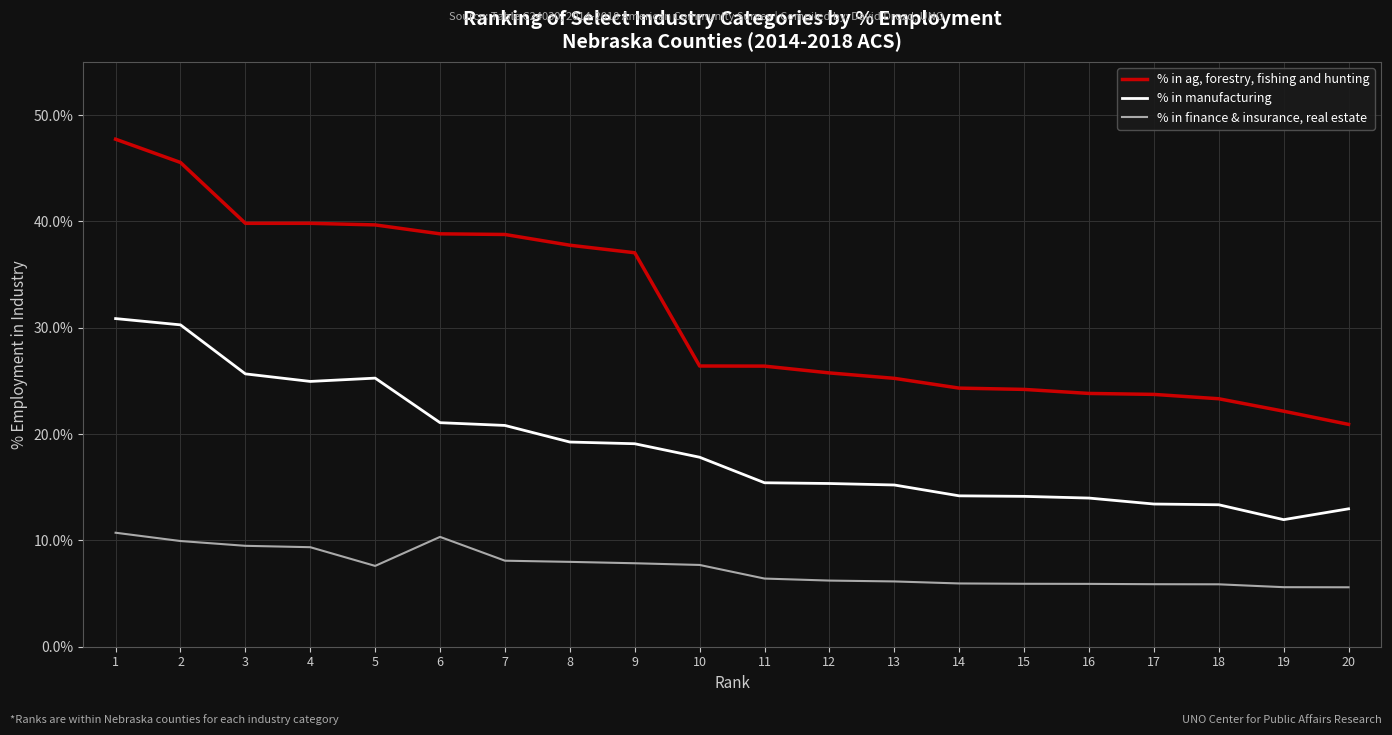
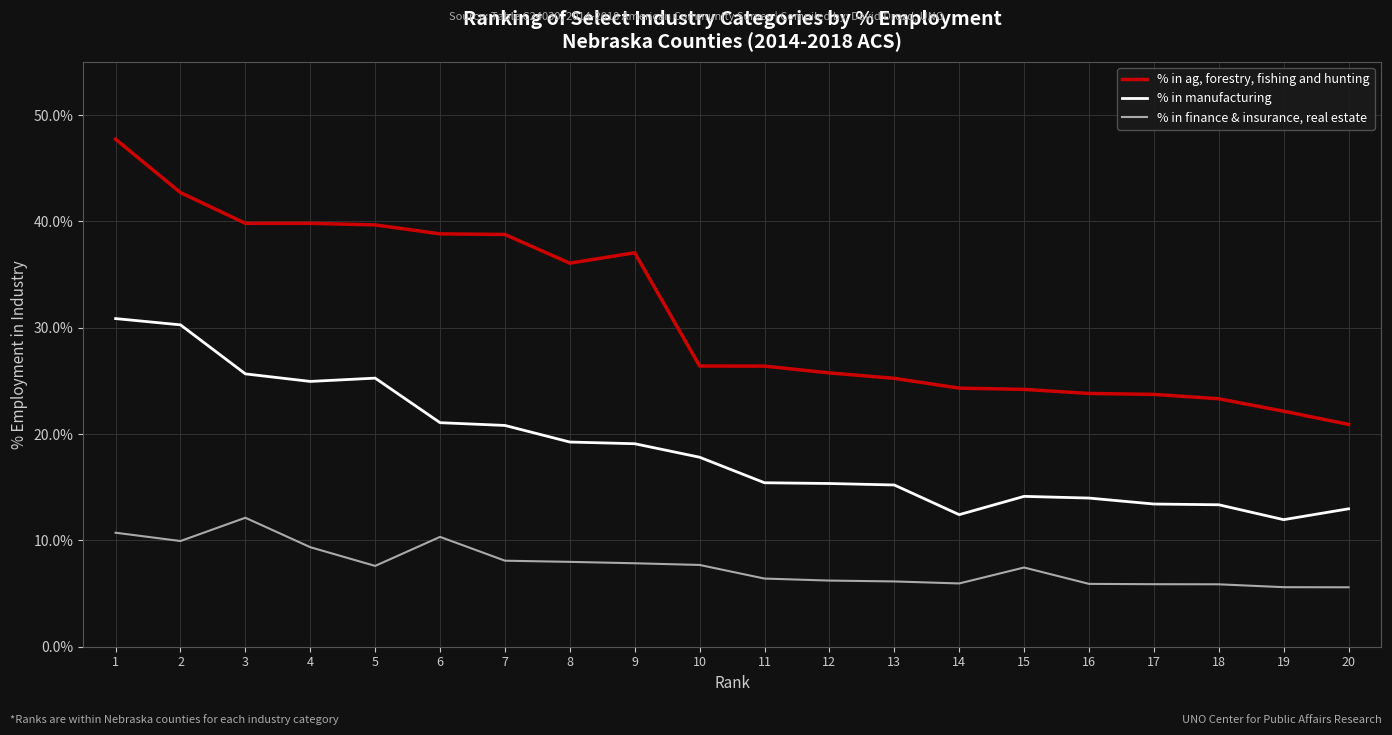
% in ag, forestry, fishing and hunting, 2: 45.5% -> 42.7%
% in finance & insurance, real estate, 3: 9.5% -> 12.1%
% in ag, forestry, fishing and hunting, 8: 37.8% -> 36.1%
% in manufacturing, 14: 14.2% -> 12.4%
% in finance & insurance, real estate, 15: 5.9% -> 7.5%
